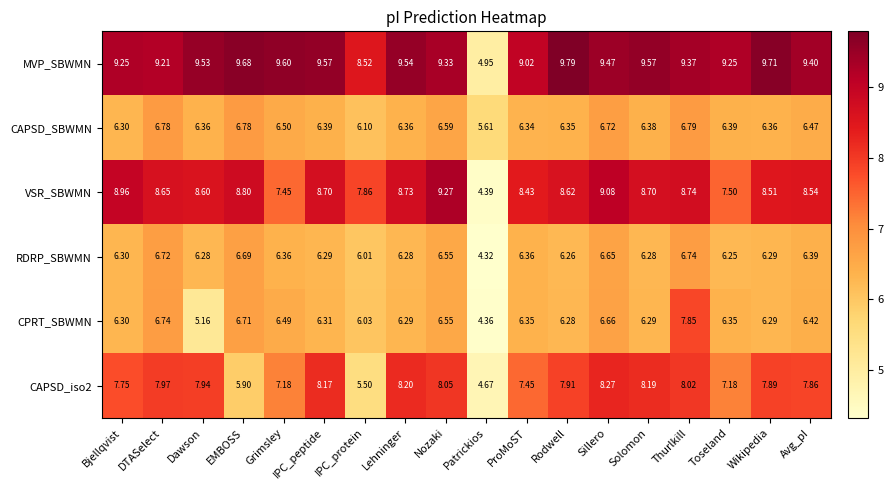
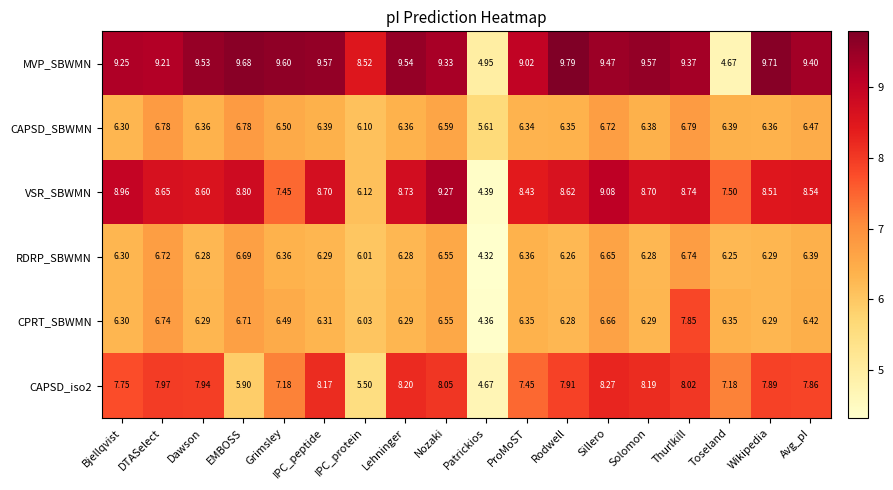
MVP_SBWMN, Toseland: 9.25 -> 4.67
VSR_SBWMN, IPC_protein: 7.86 -> 6.12
CPRT_SBWMN, Dawson: 5.16 -> 6.29
